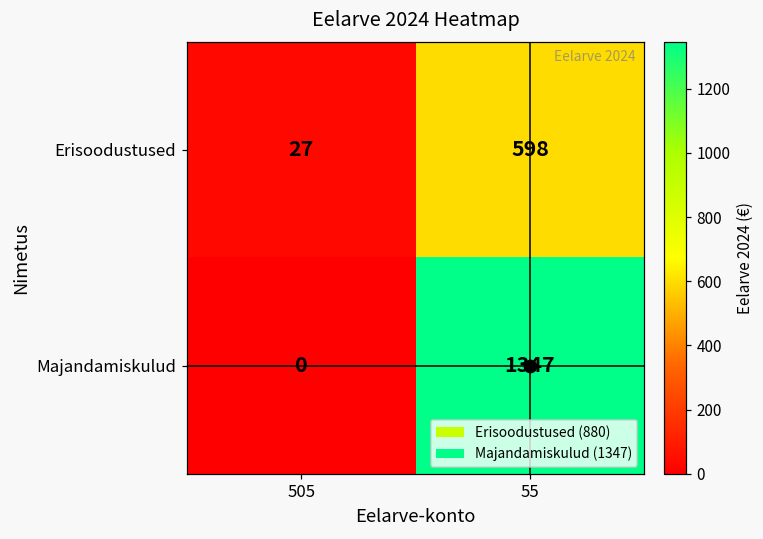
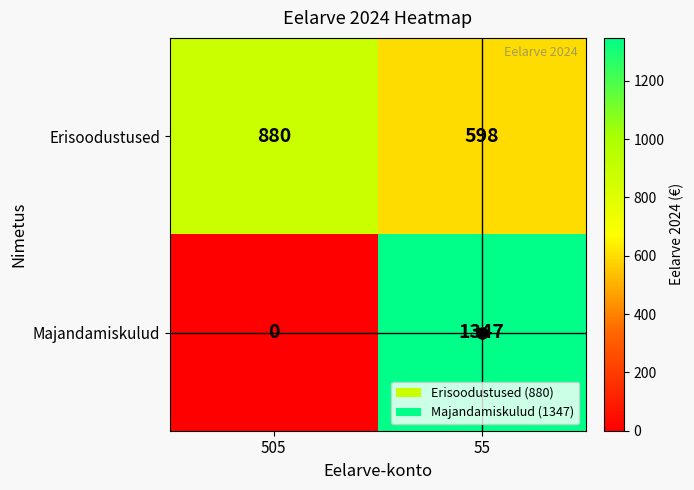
Erisoodustused, 505: 27 -> 880
